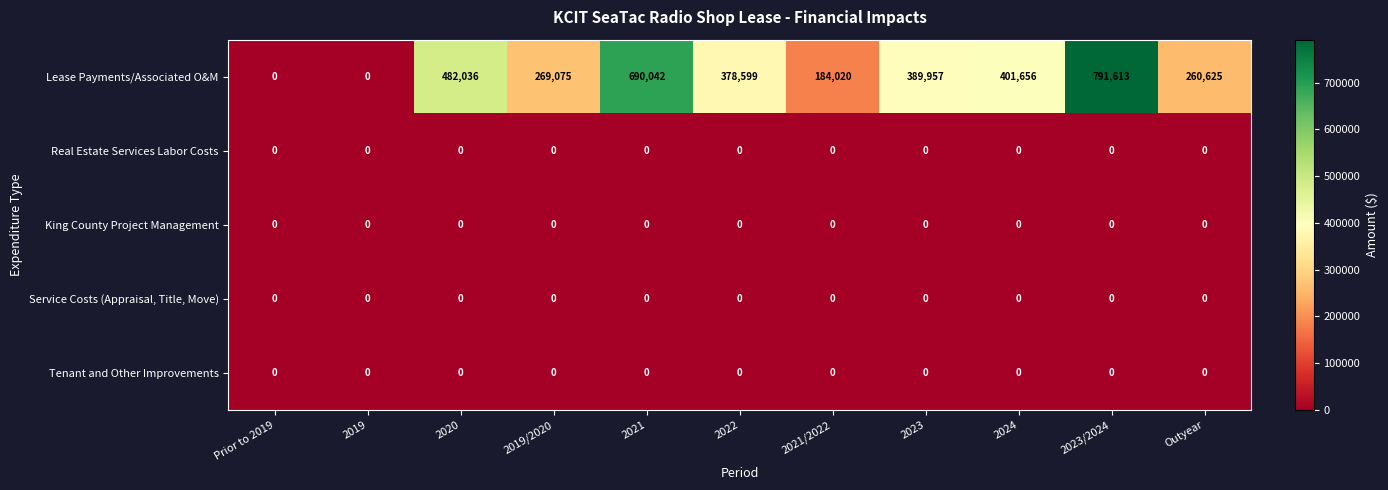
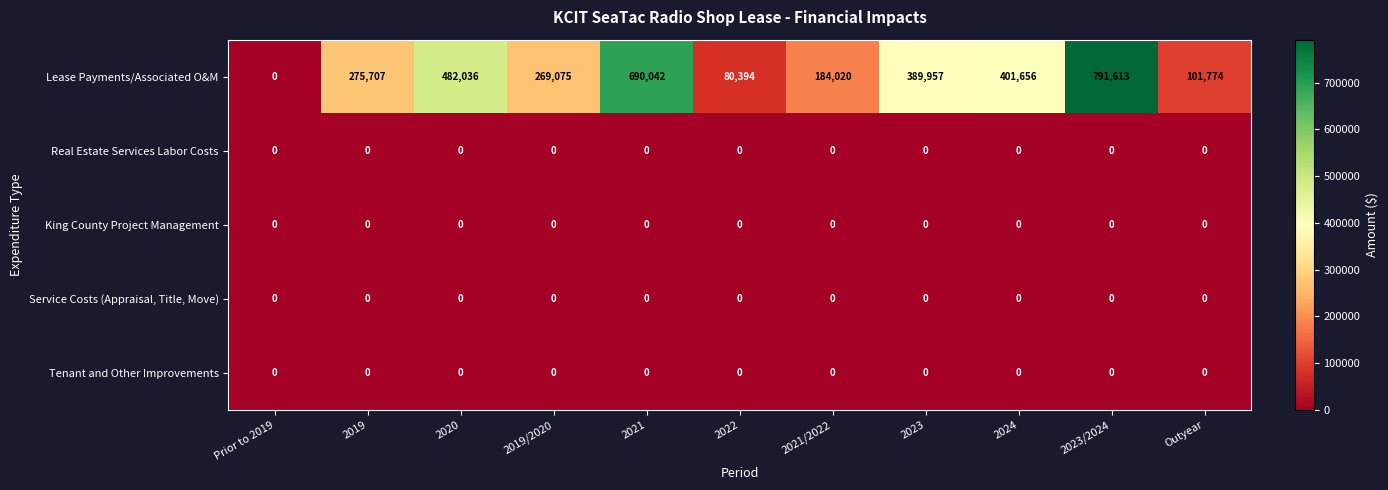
Lease Payments/Associated O&M, 2019: 0 -> 275,707
Lease Payments/Associated O&M, 2022: 378,599 -> 80,394
Lease Payments/Associated O&M, Outyear: 260,625 -> 101,774
